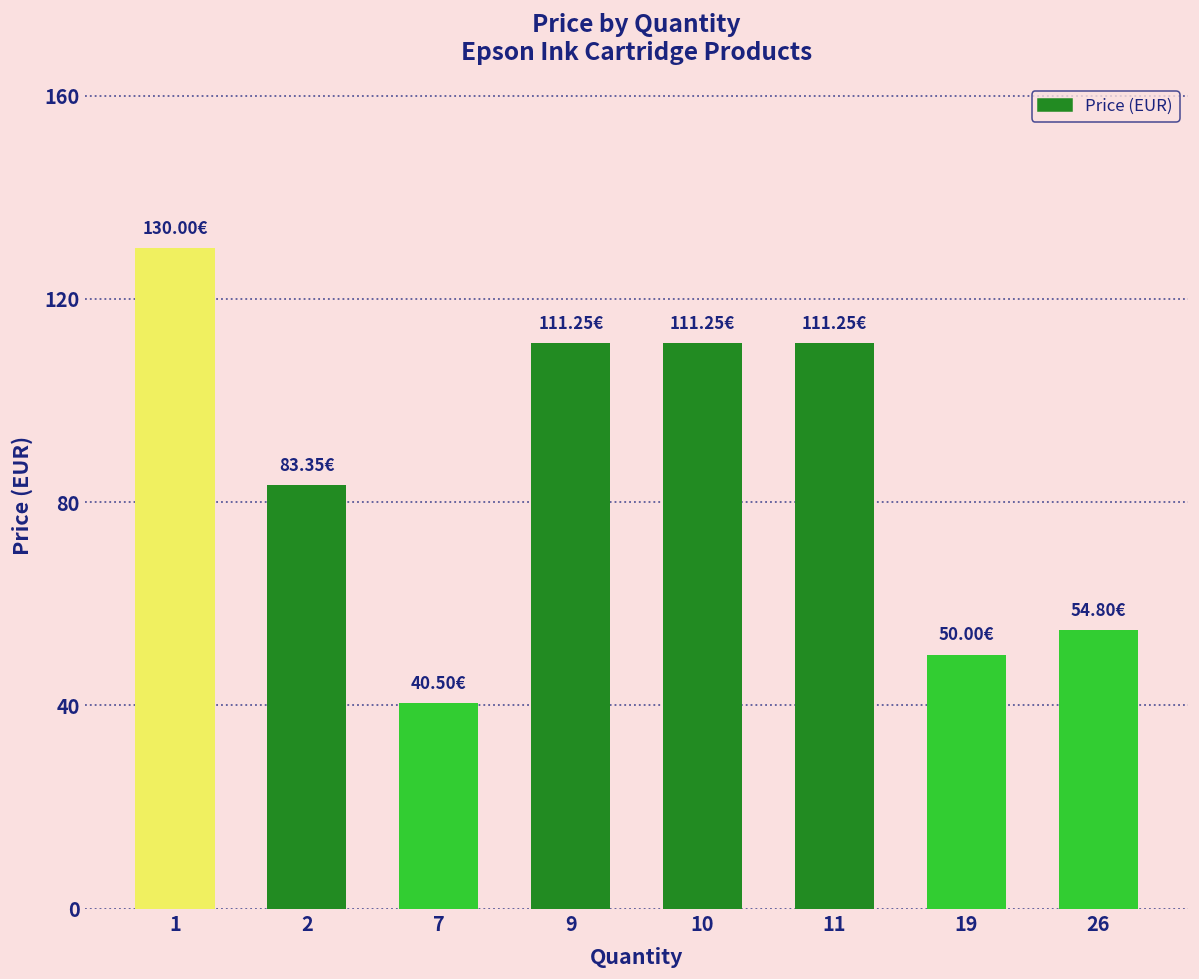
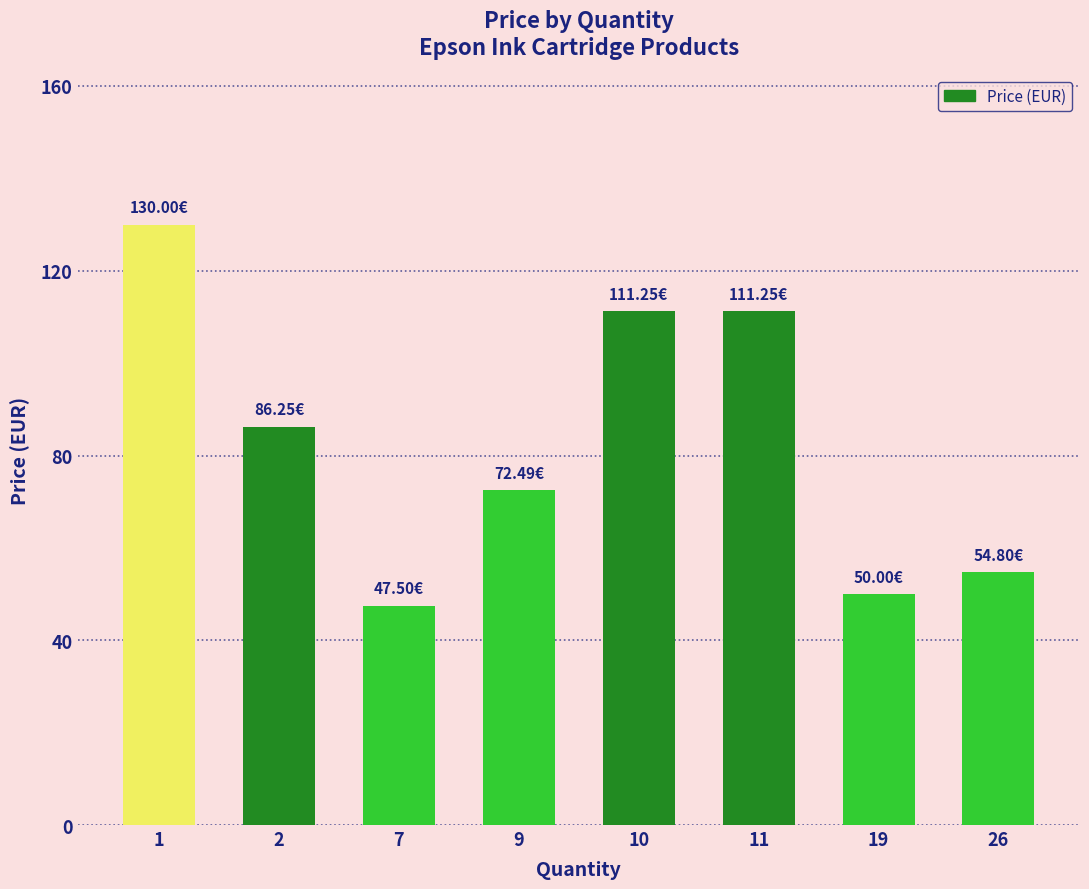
2: 83.35€ -> 86.25€
7: 40.50€ -> 47.50€
9: 111.25€ -> 72.49€
